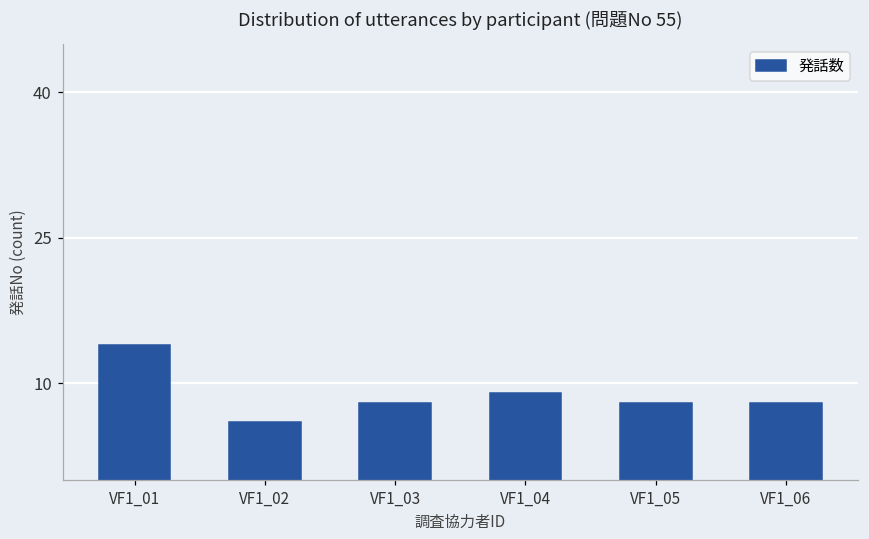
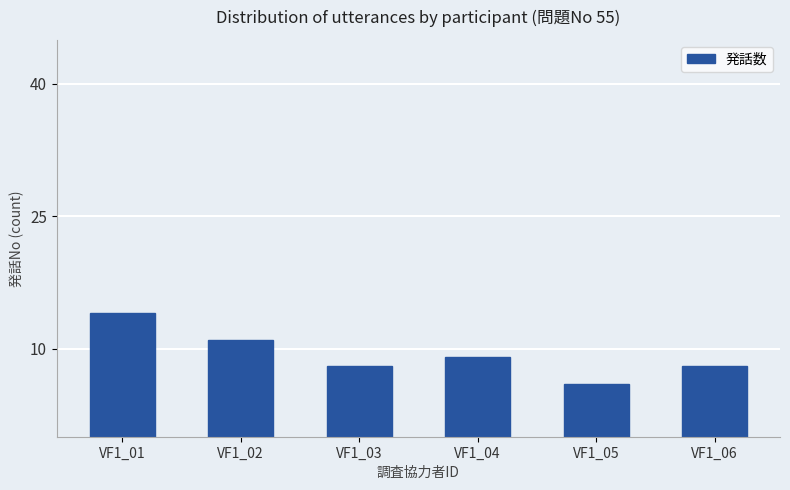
VF1_02: 6 -> 11
VF1_05: 8 -> 6
